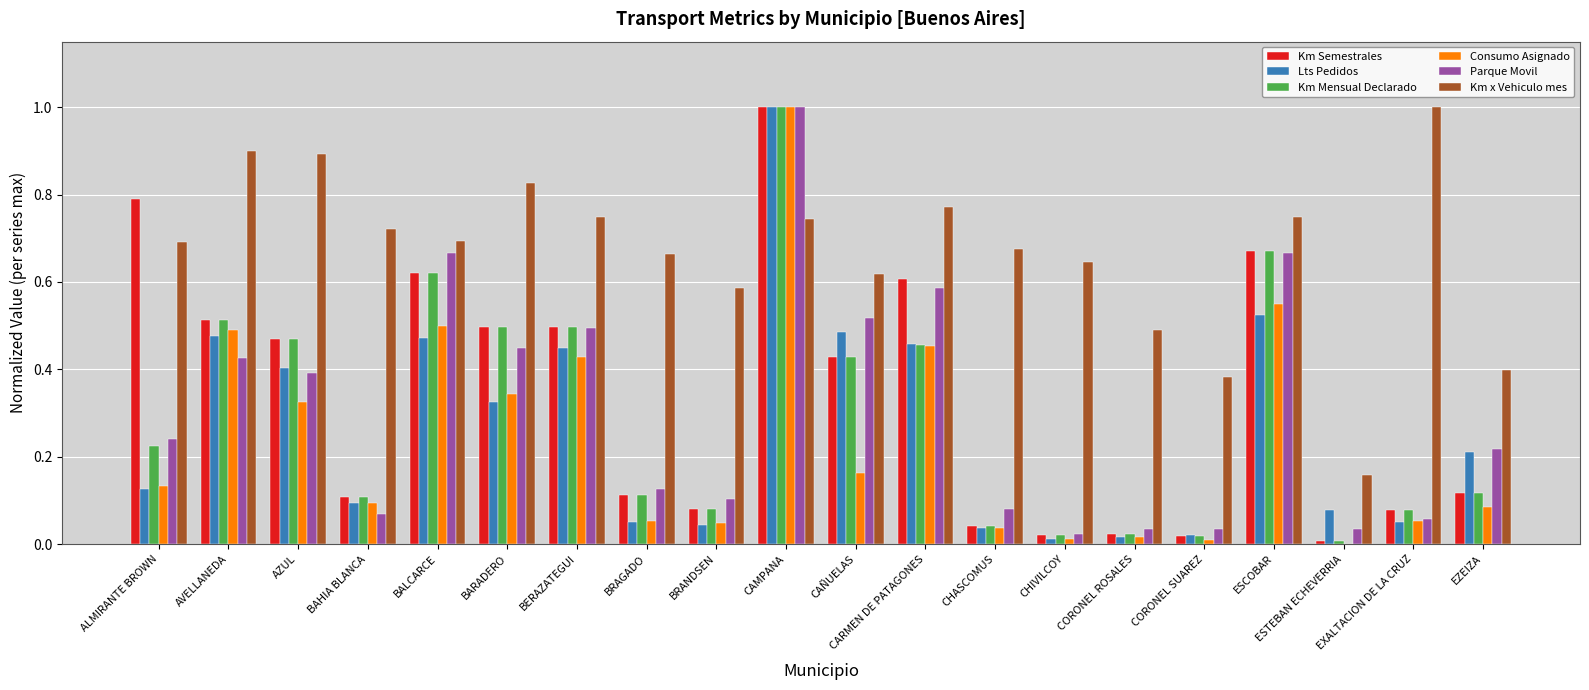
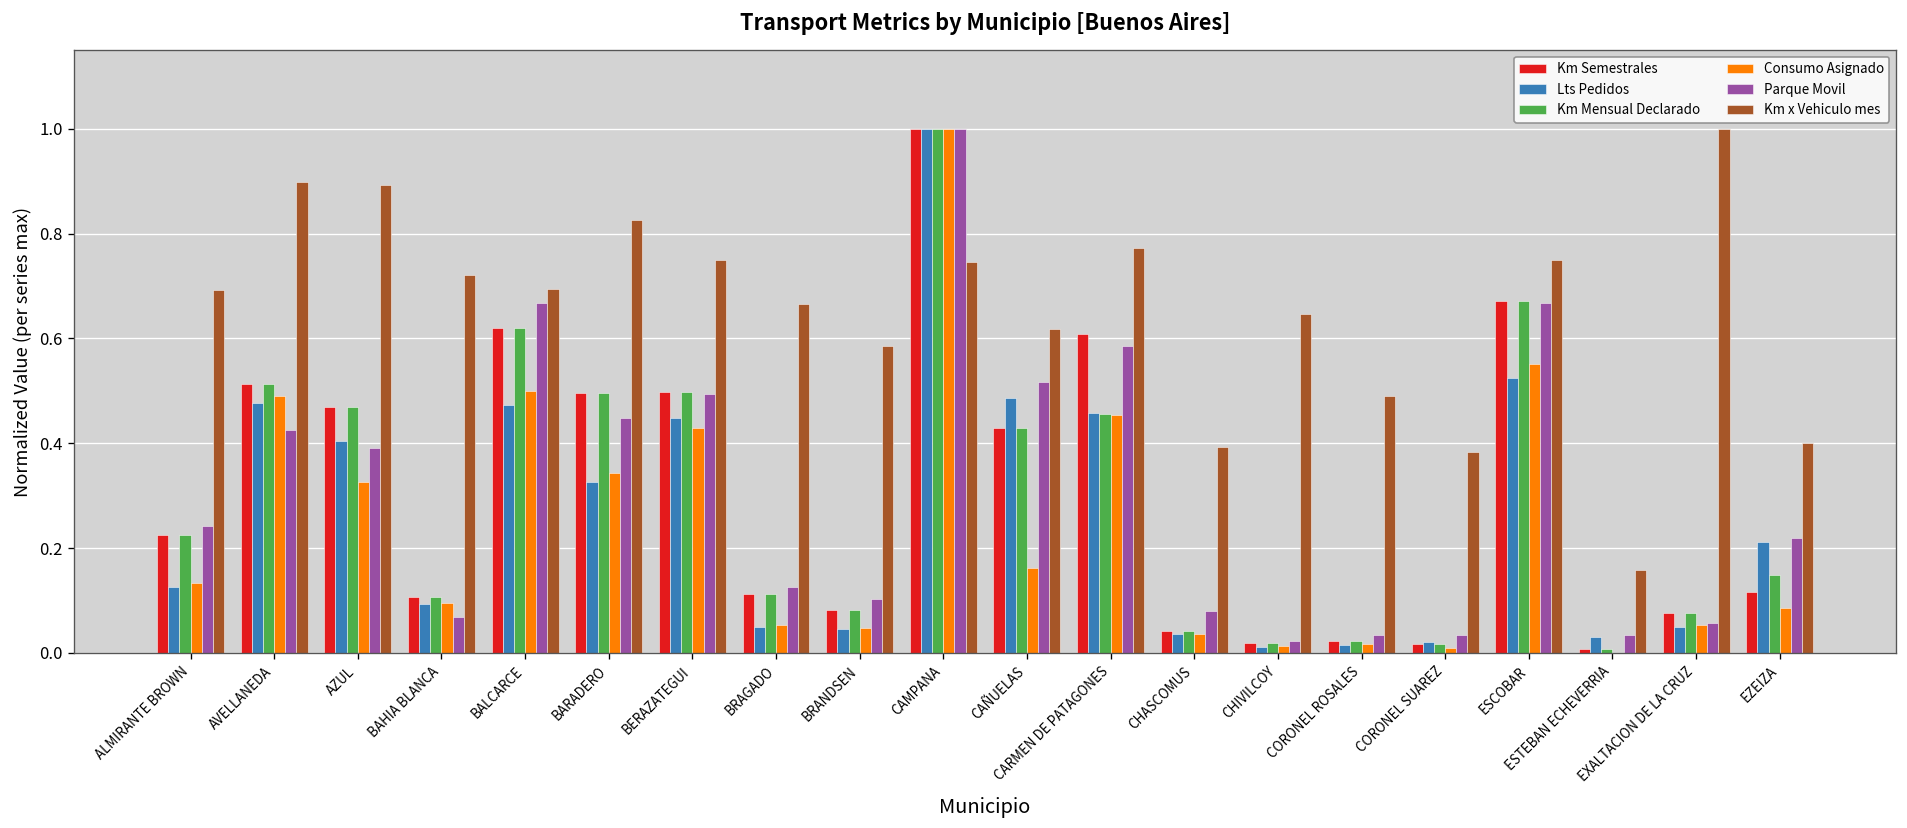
Km Semestrales, ALMIRANTE BROWN: 0.79 -> 0.22
Km x Vehiculo mes, CHASCOMUS: 0.68 -> 0.39
Lts Pedidos, ESTEBAN ECHEVERRIA: 0.08 -> 0.03
Km Mensual Declarado, EZEIZA: 0.12 -> 0.15
